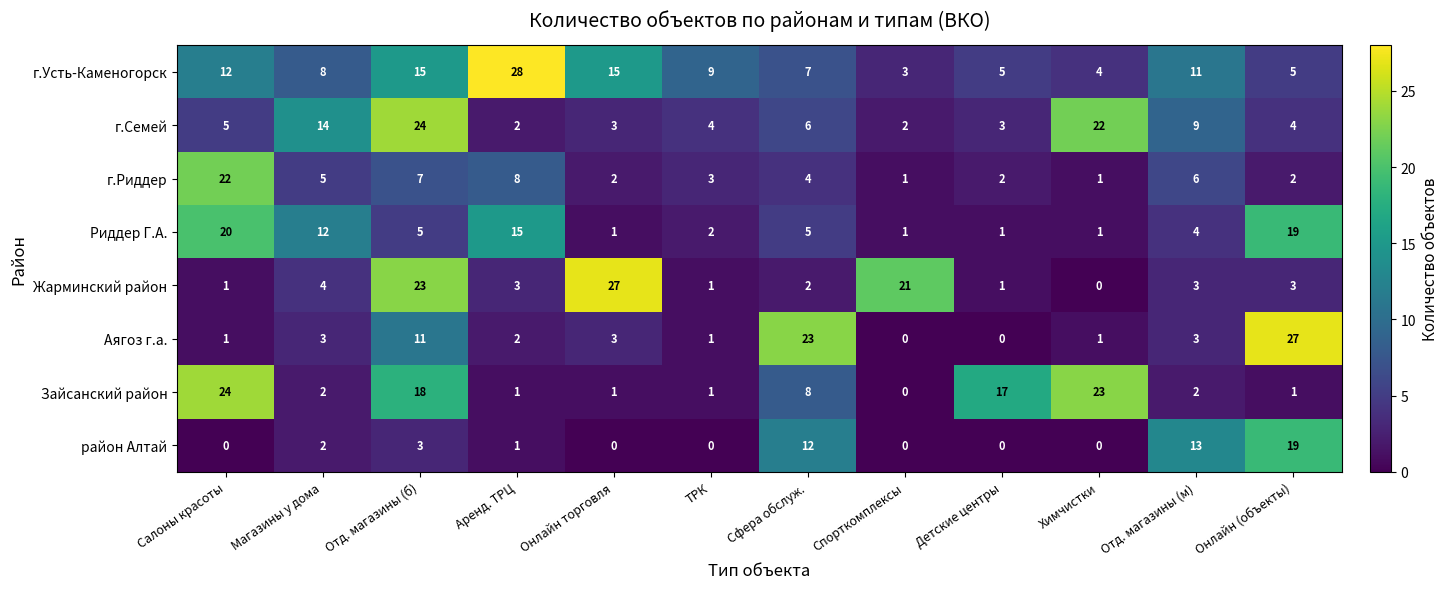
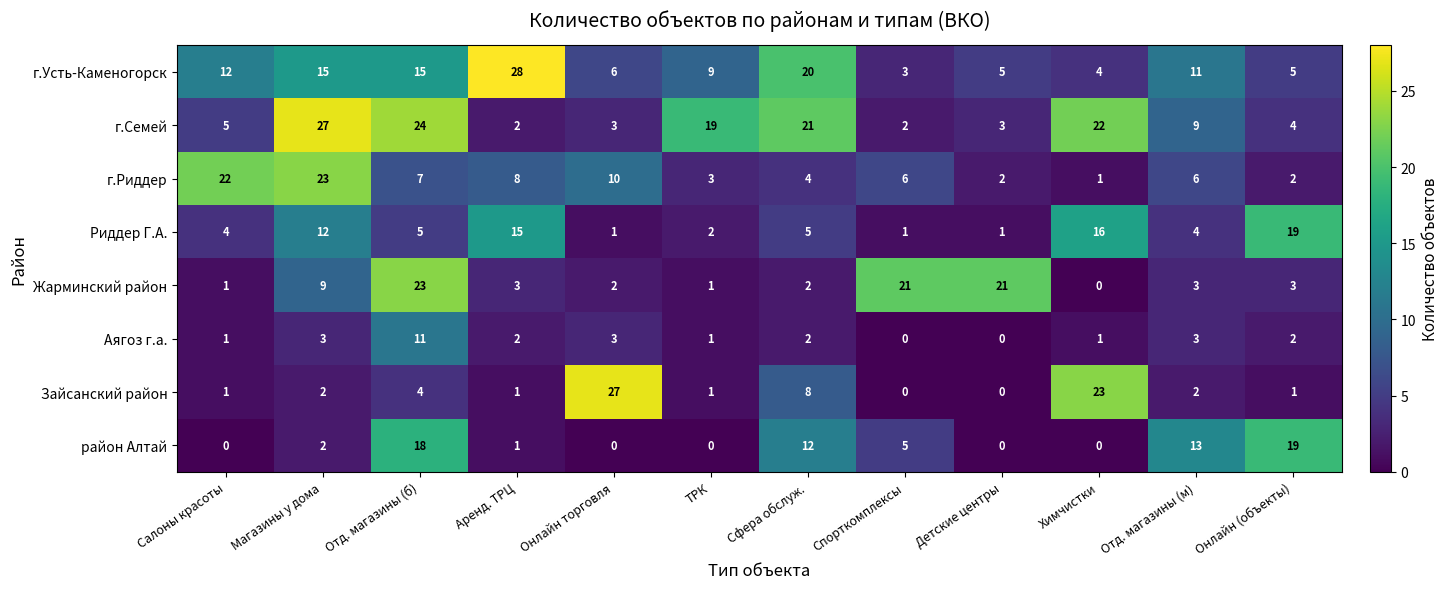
г.Усть-Каменогорск, Магазины у дома: 8 -> 15
г.Усть-Каменогорск, Онлайн торговля: 15 -> 6
г.Усть-Каменогорск, Сфера обслуж.: 7 -> 20
г.Семей, Магазины у дома: 14 -> 27
г.Семей, ТРК: 4 -> 19
г.Семей, Сфера обслуж.: 6 -> 21
г.Риддер, Магазины у дома: 5 -> 23
г.Риддер, Онлайн торговля: 2 -> 10
г.Риддер, Спорткомплексы: 1 -> 6
Риддер Г.А., Салоны красоты: 20 -> 4
Риддер Г.А., Химчистки: 1 -> 16
Жарминский район, Магазины у дома: 4 -> 9
Жарминский район, Онлайн торговля: 27 -> 2
Жарминский район, Детские центры: 1 -> 21
Аягоз г.а., Сфера обслуж.: 23 -> 2
Аягоз г.а., Онлайн (объекты): 27 -> 2
Зайсанский район, Салоны красоты: 24 -> 1
Зайсанский район, Отд. магазины (б): 18 -> 4
Зайсанский район, Онлайн торговля: 1 -> 27
Зайсанский район, Детские центры: 17 -> 0
район Алтай, Отд. магазины (б): 3 -> 18
район Алтай, Спорткомплексы: 0 -> 5
